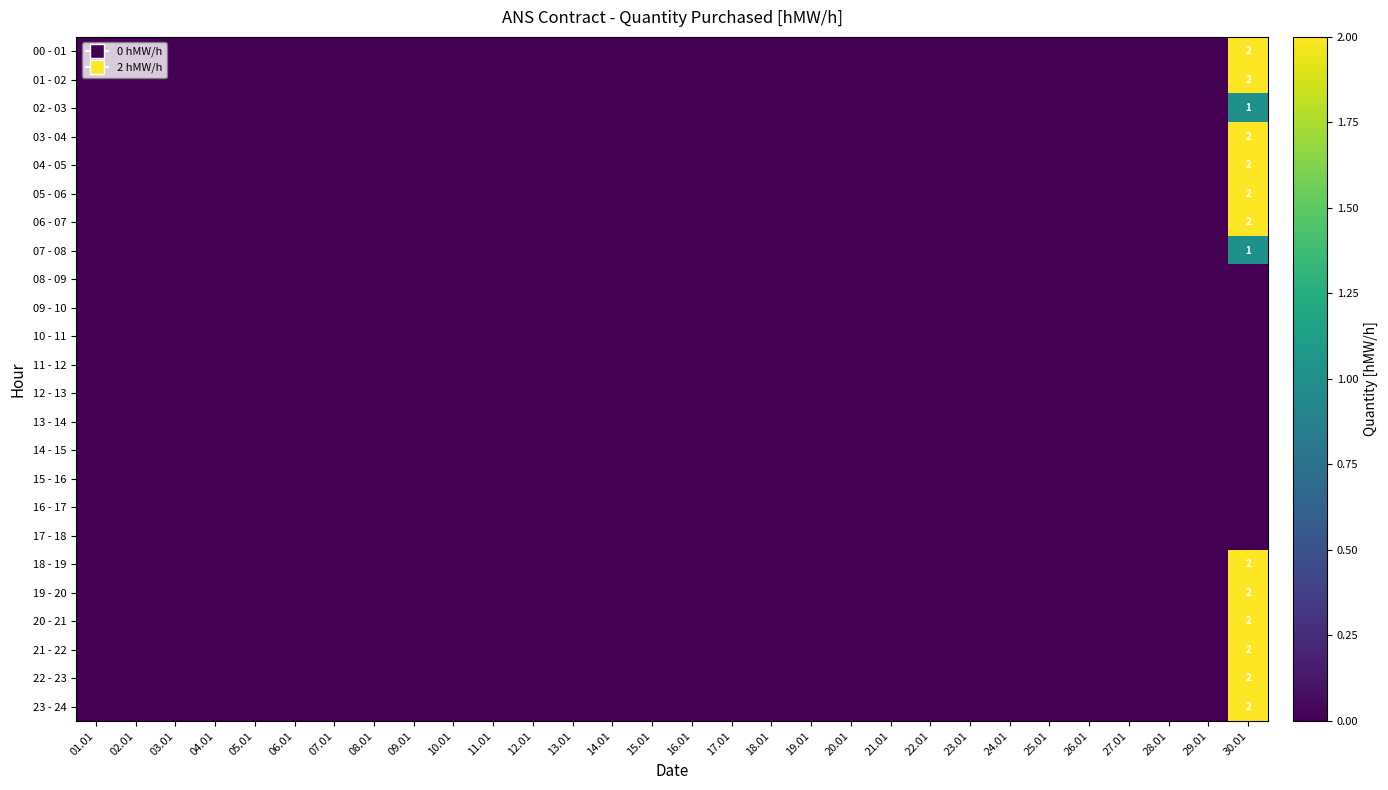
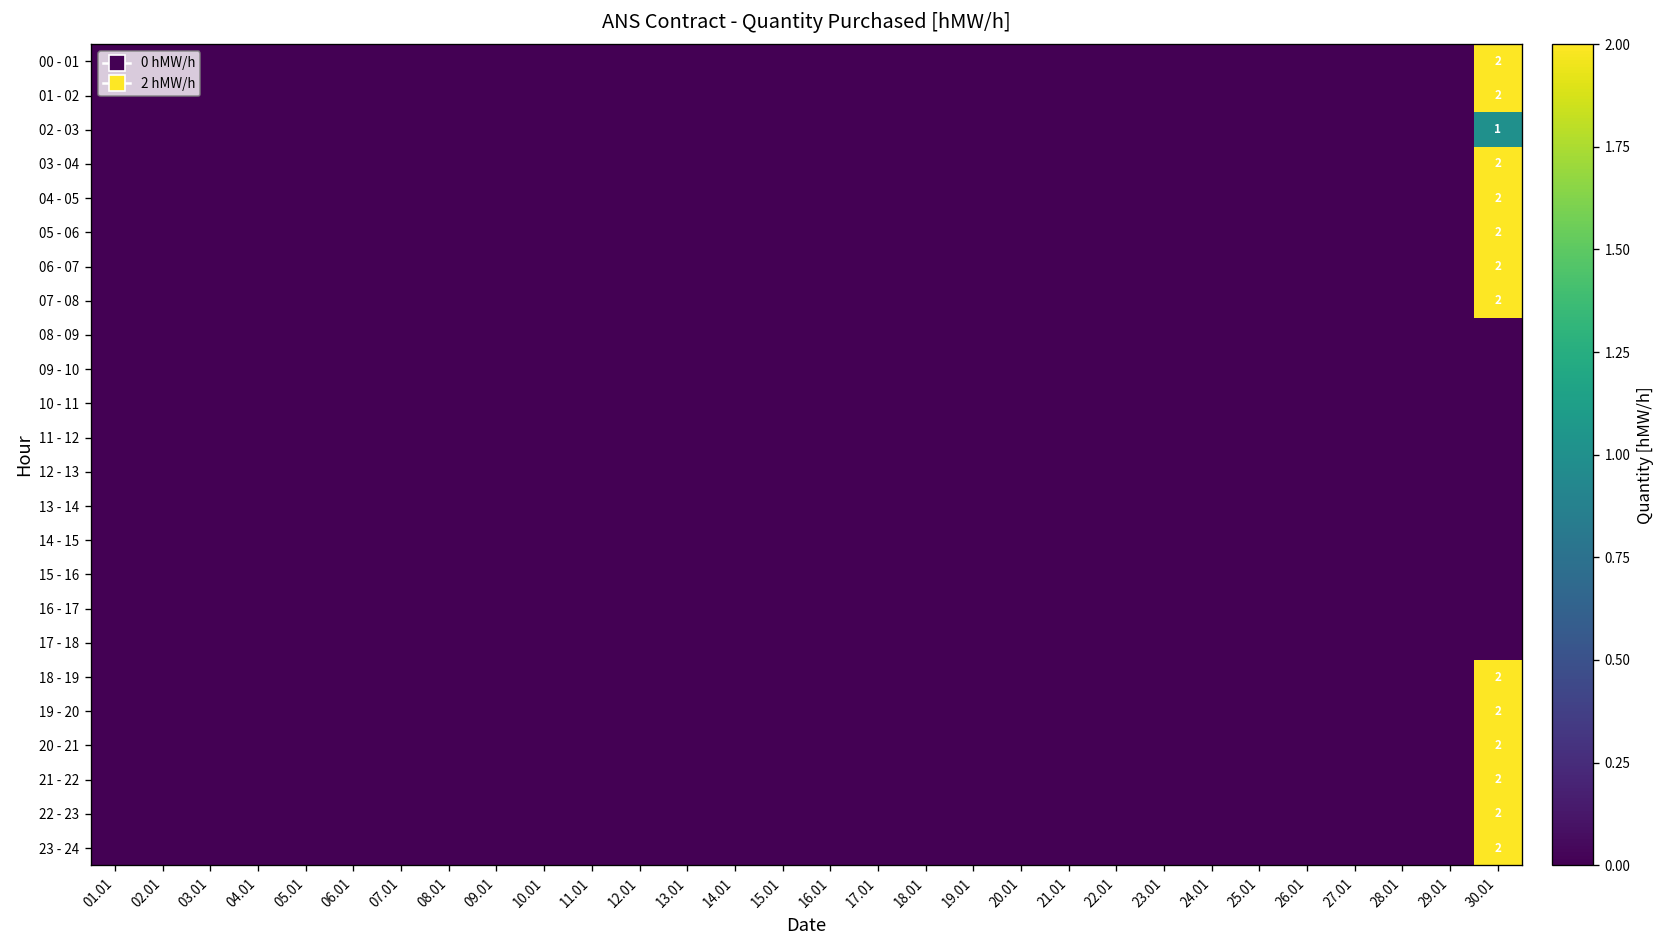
07 - 08, 30.01: 1 -> 2
